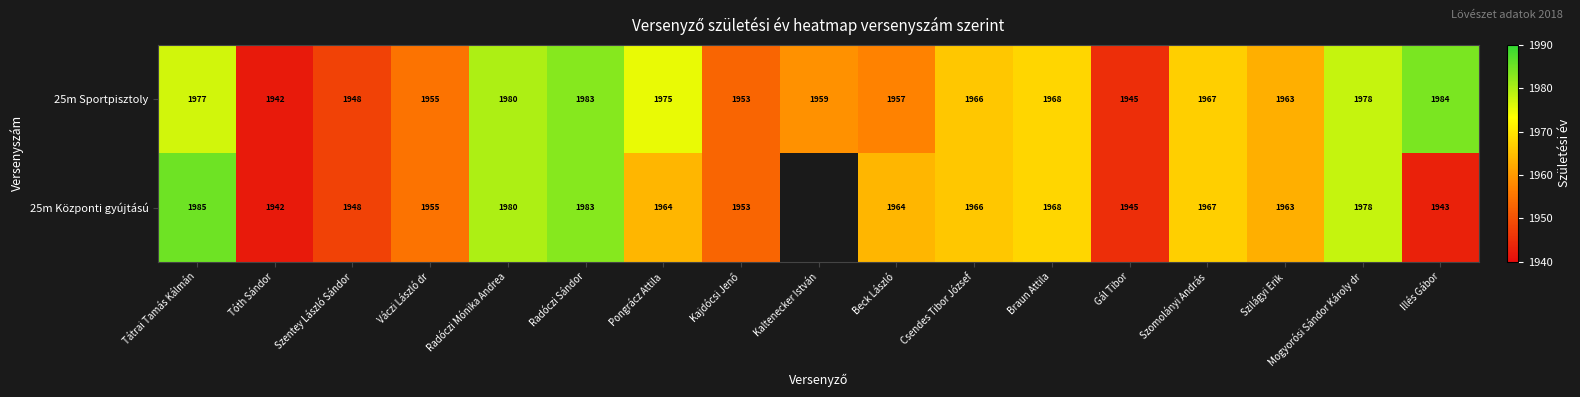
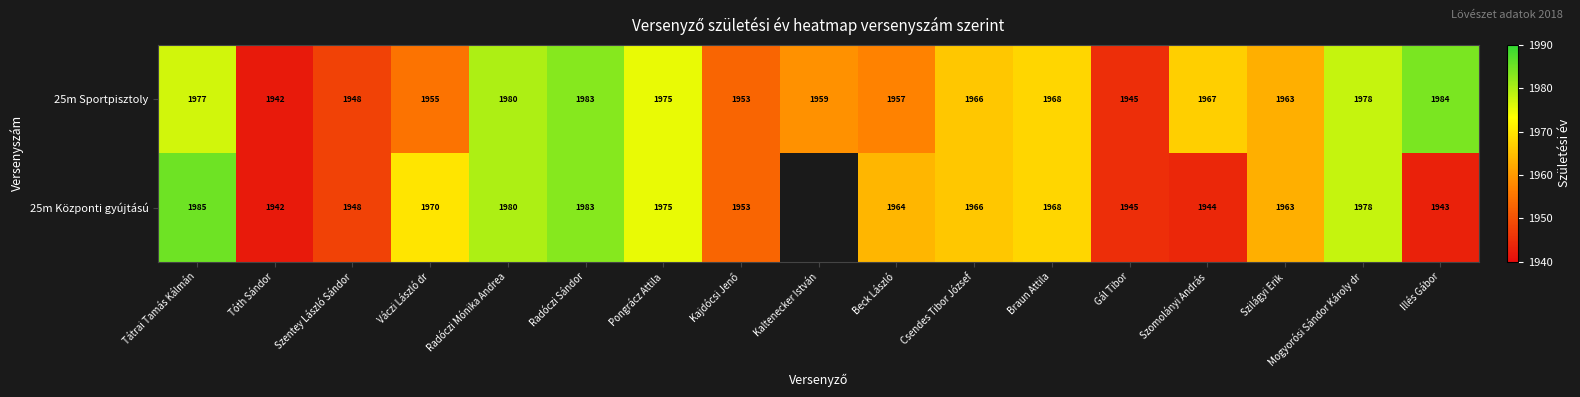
25m Központi gyújtású, Váczi László dr: 1955 -> 1970
25m Központi gyújtású, Pongrácz Attila: 1964 -> 1975
25m Központi gyújtású, Szomolányi András: 1967 -> 1944
